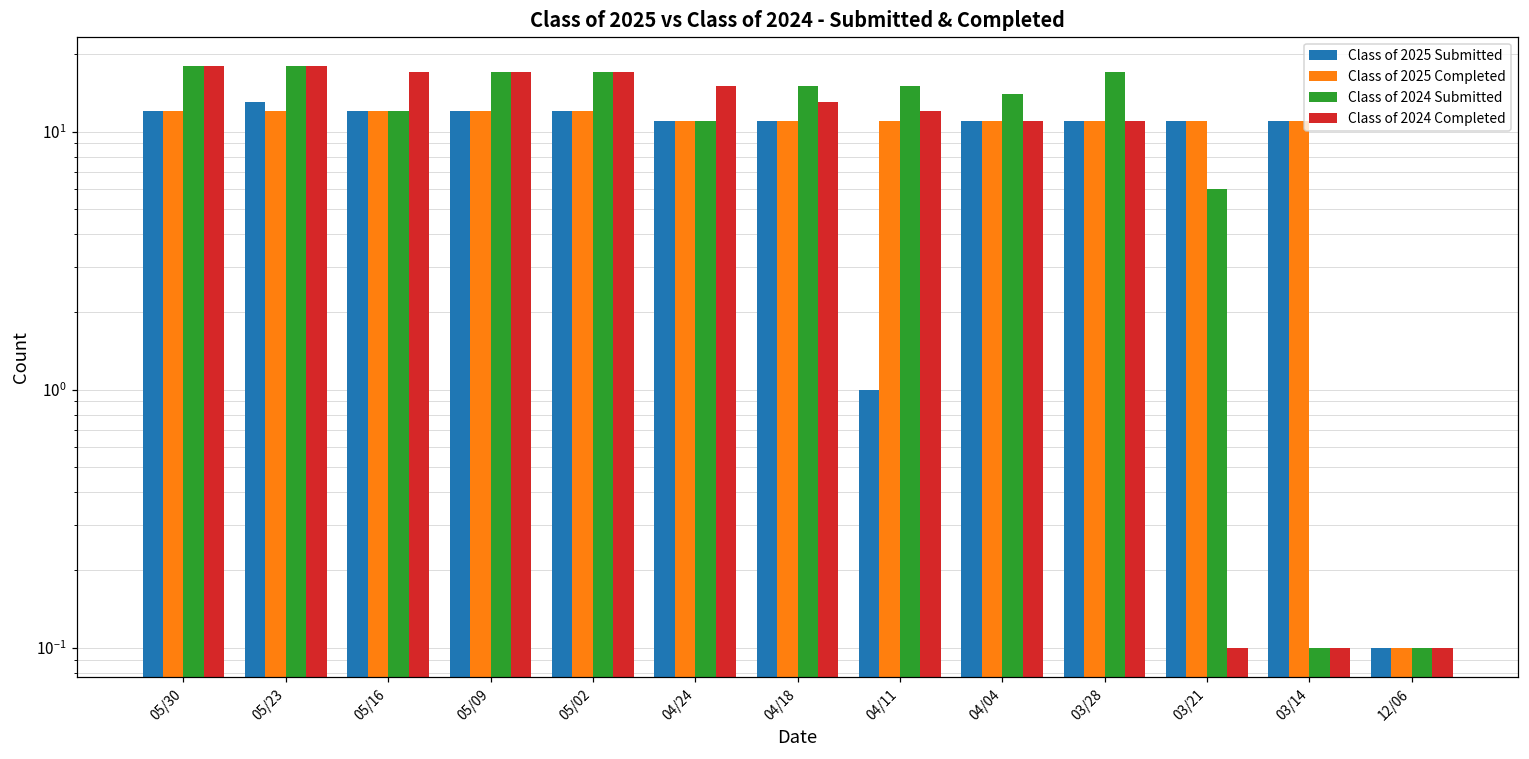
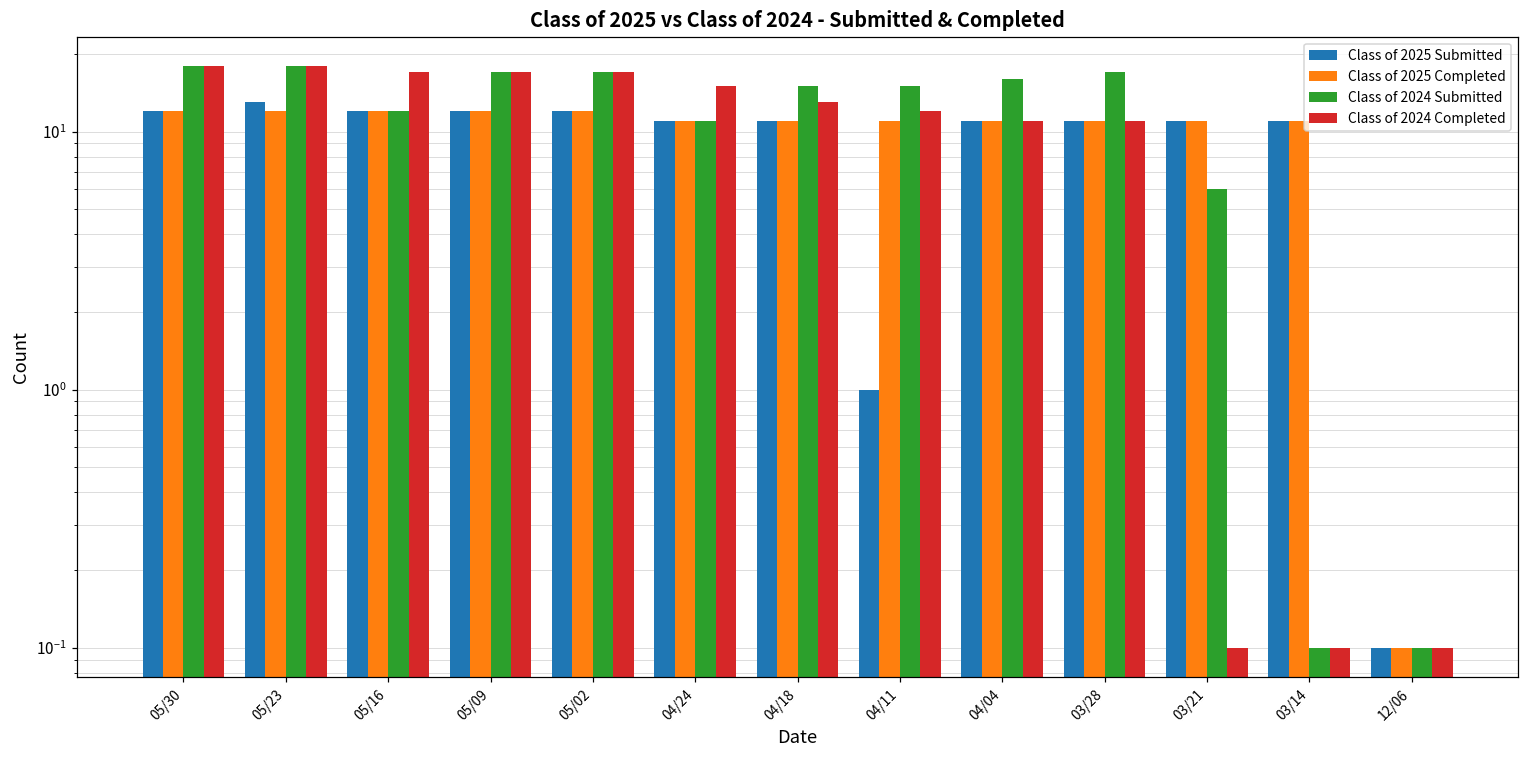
Class of 2024 Submitted, 04/04: 14 -> 16
